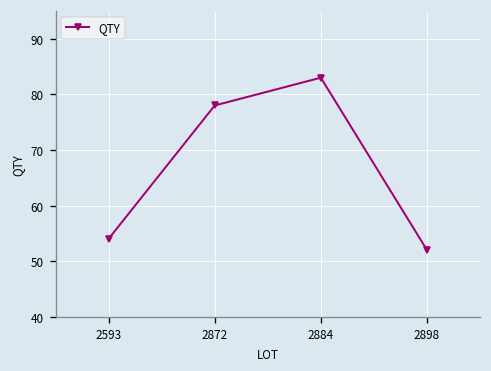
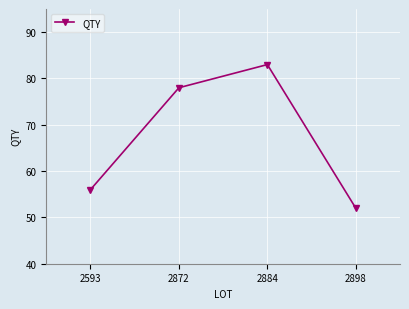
2593: 54 -> 56
